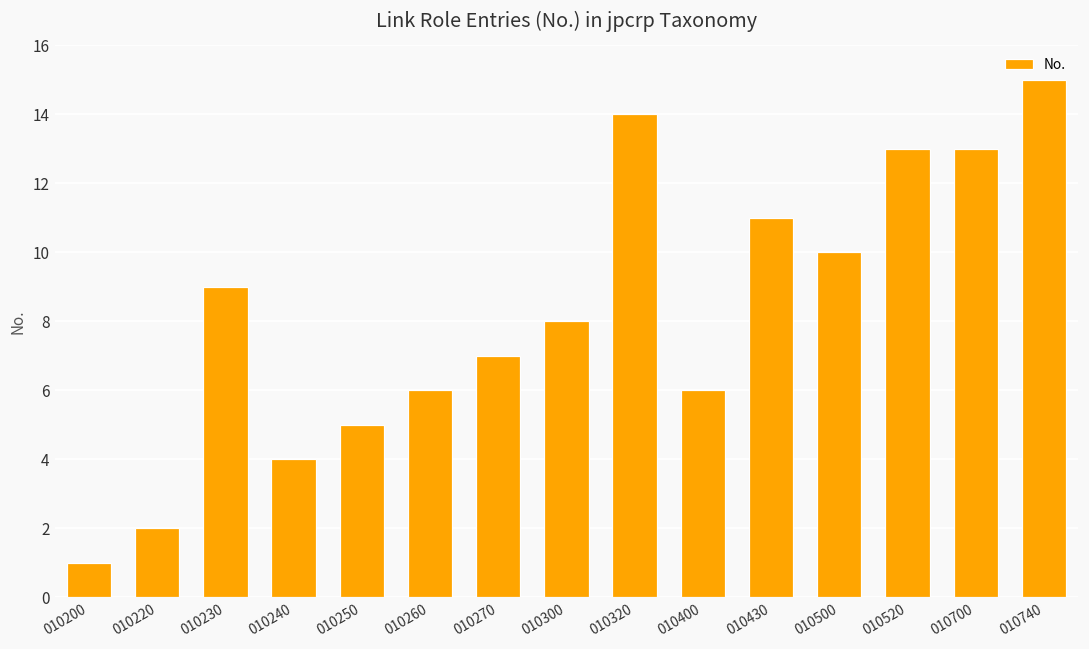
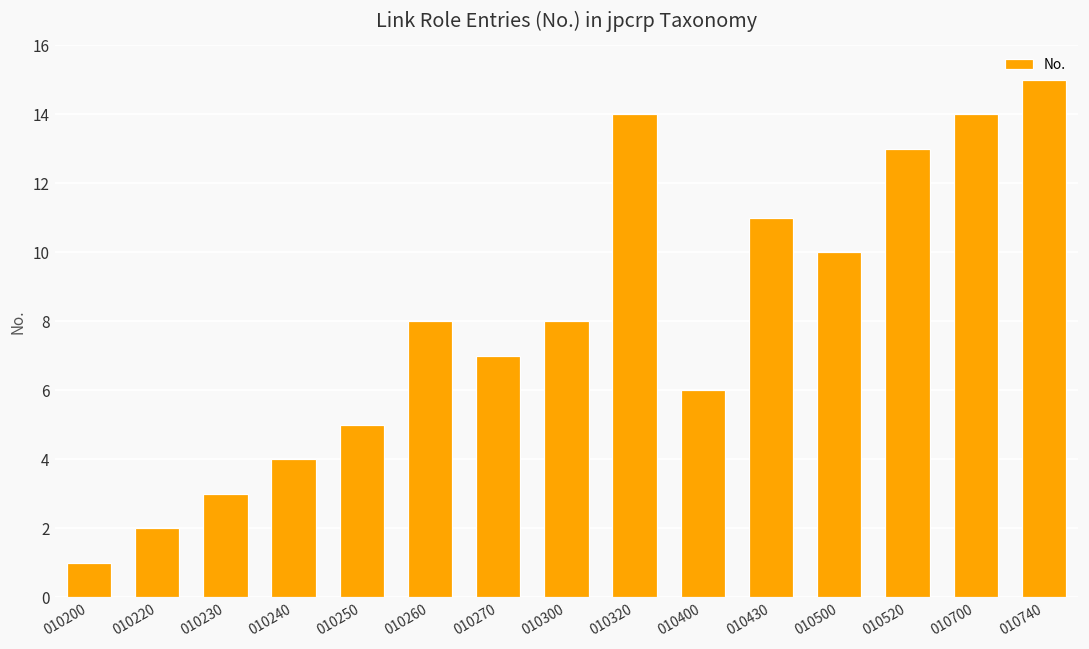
010230: 9 -> 3
010260: 6 -> 8
010700: 13 -> 14
